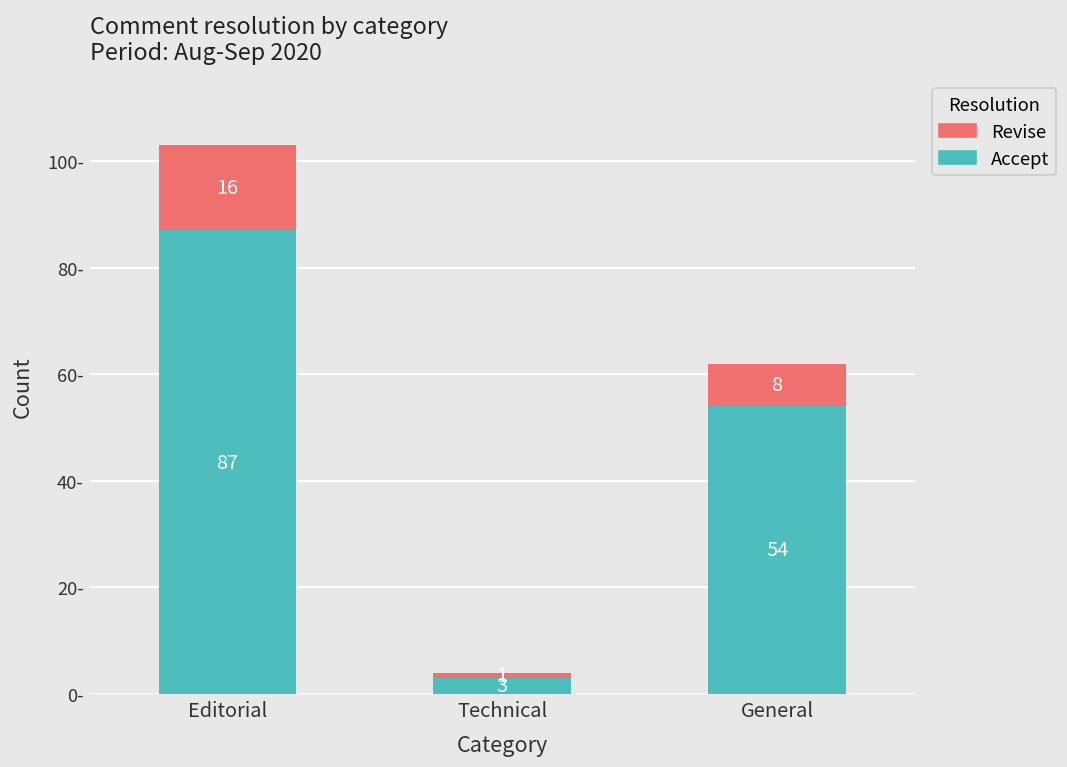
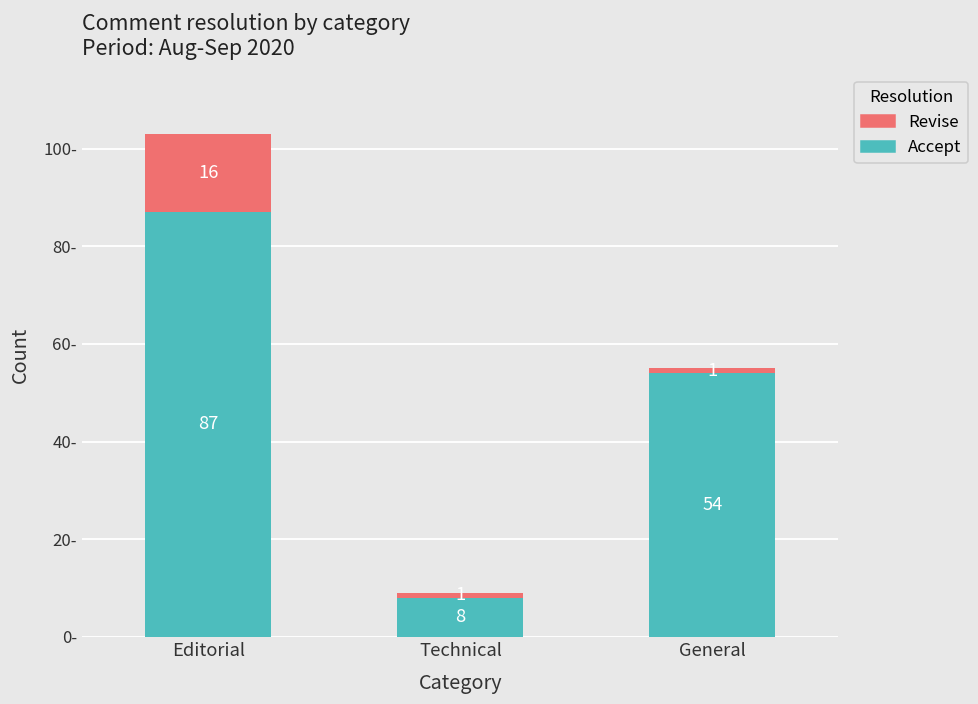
Accept, Technical: 3 -> 8
Revise, General: 8 -> 1
